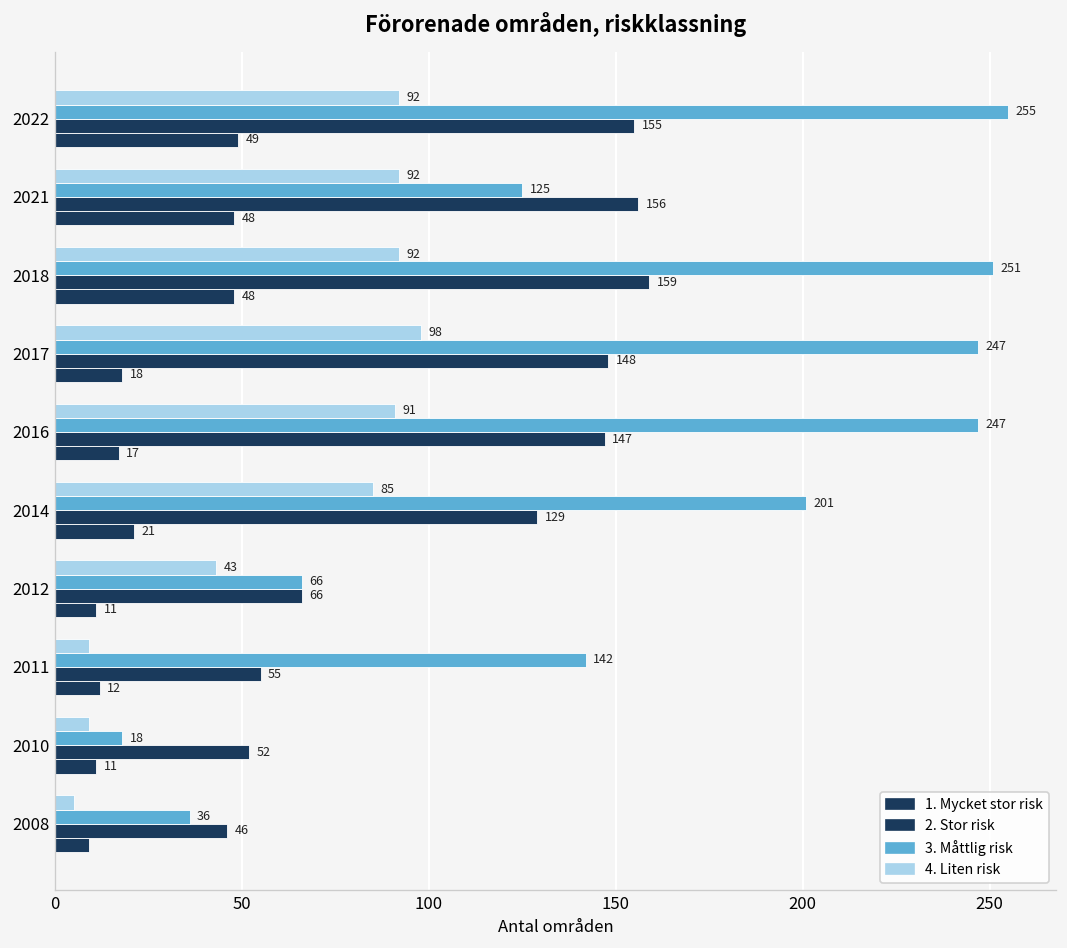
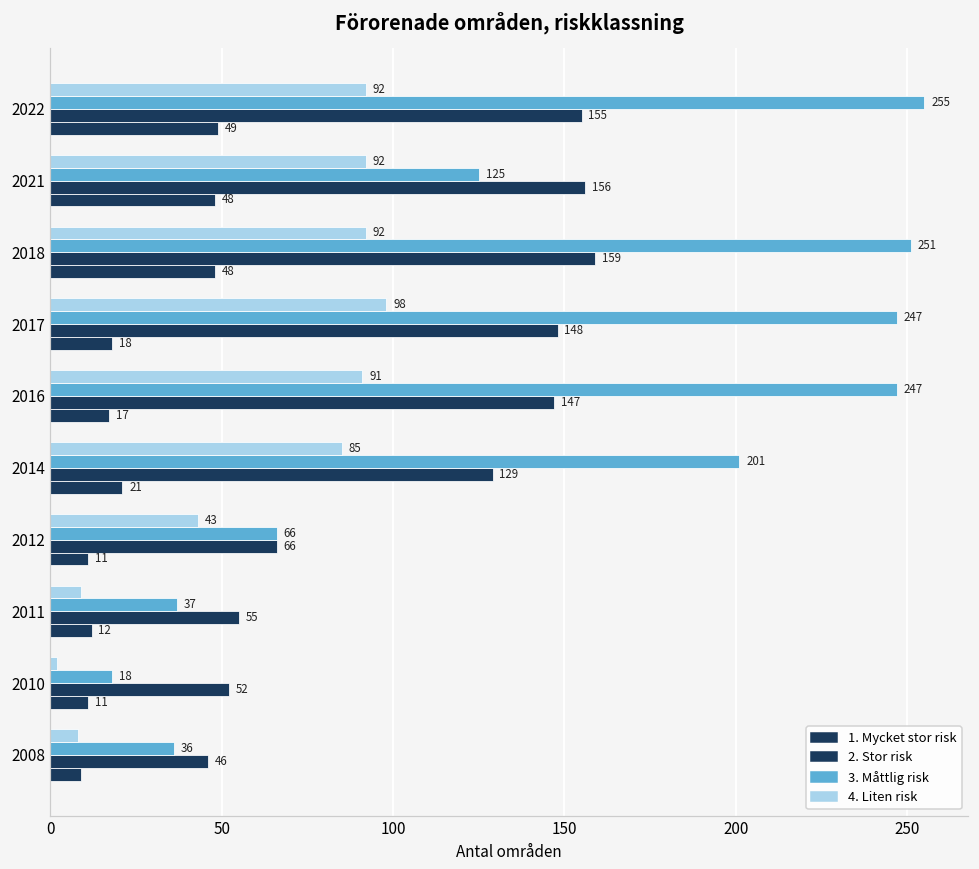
3. Måttlig risk, 2011: 142 -> 37
4. Liten risk, 2010: 9 -> 2
4. Liten risk, 2008: 5 -> 8
